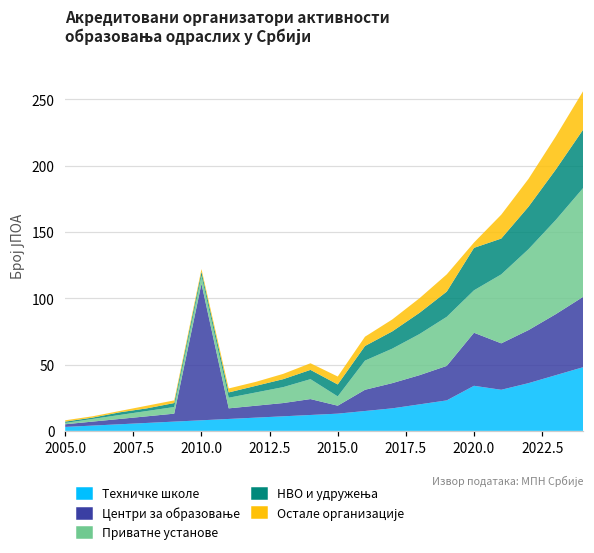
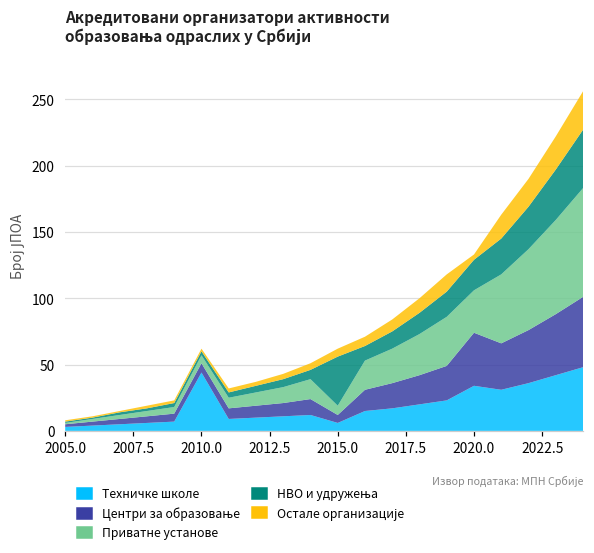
Техничке школе, 2010.0: 8 -> 44
Центри за образовање, 2010.0: 103 -> 7
Техничке школе, 2015.0: 13 -> 6
НВО и удружења, 2015.0: 9 -> 37
НВО и удружења, 2020.0: 32 -> 23
